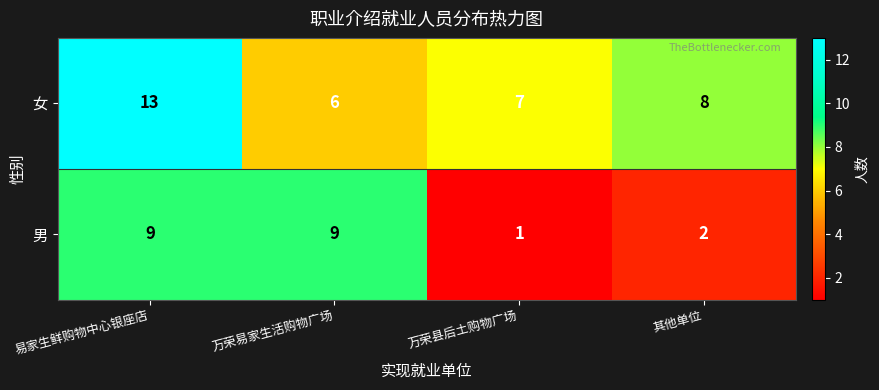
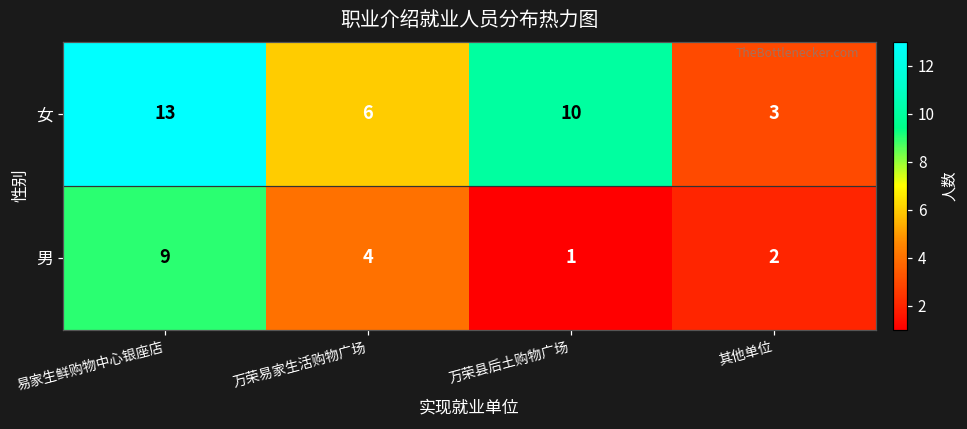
女, 万荣县后土购物广场: 7 -> 10
女, 其他单位: 8 -> 3
男, 万荣易家生活购物广场: 9 -> 4
